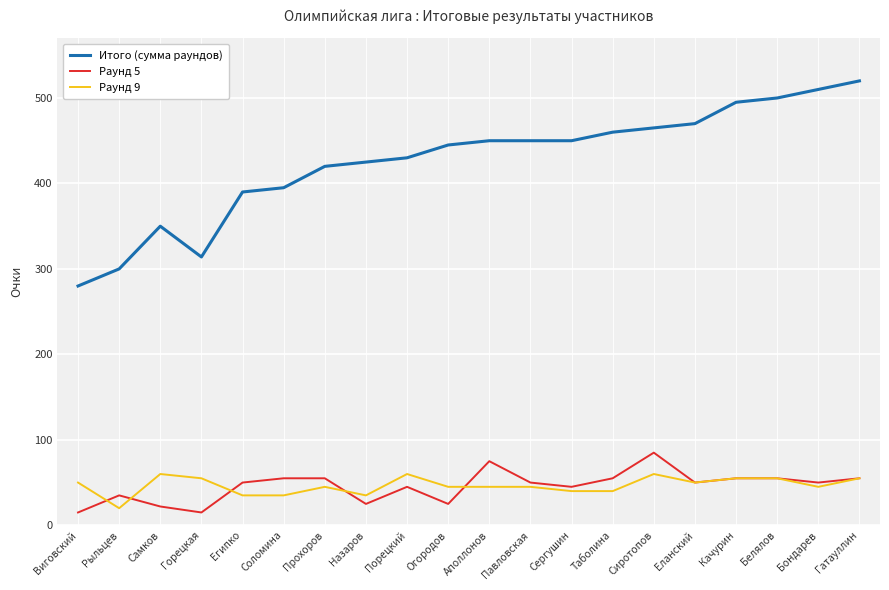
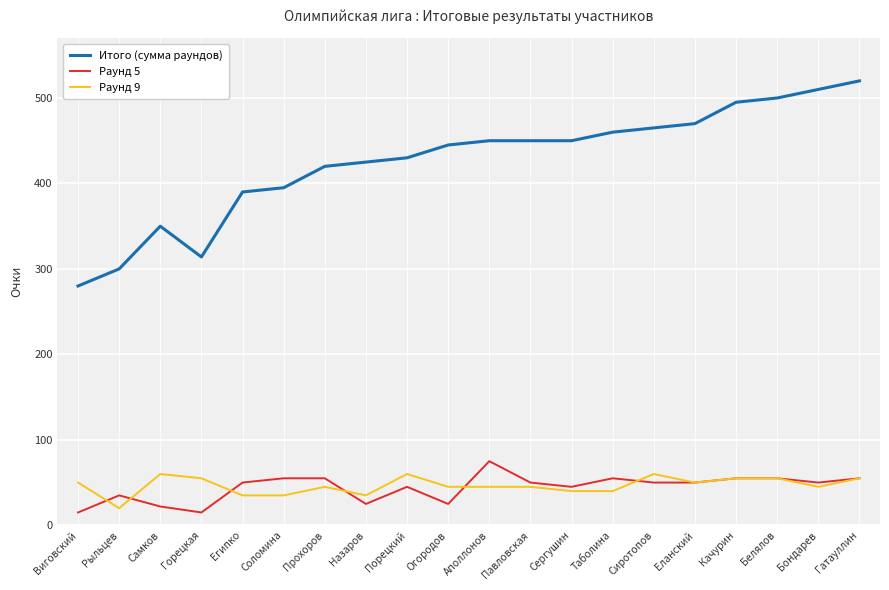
Раунд 5, Сиротопов: 90 -> 50
